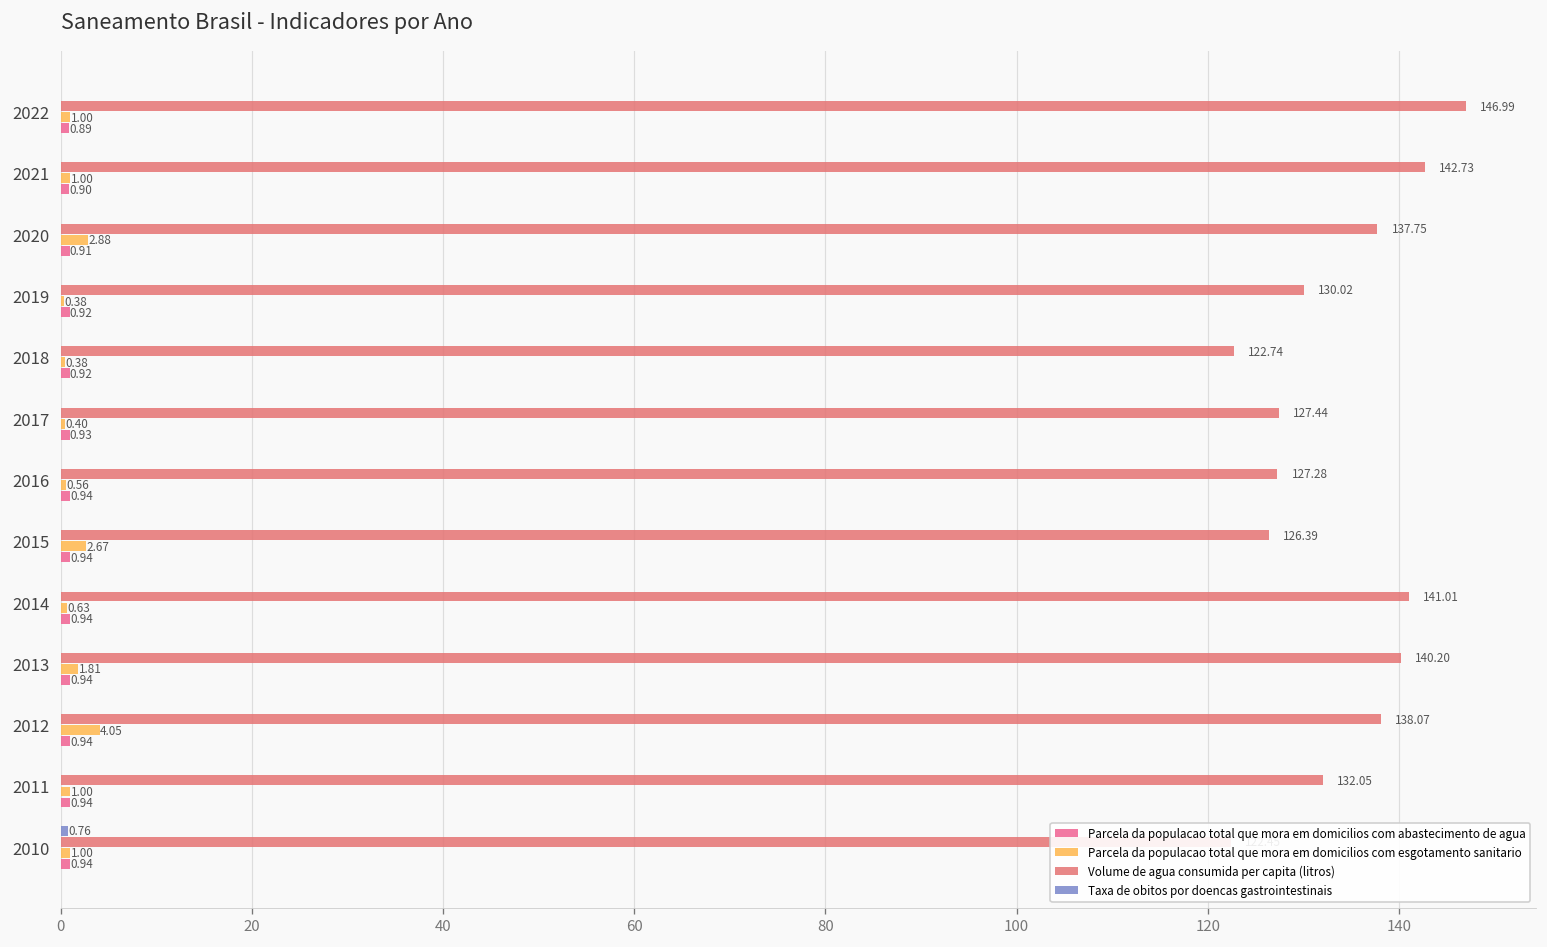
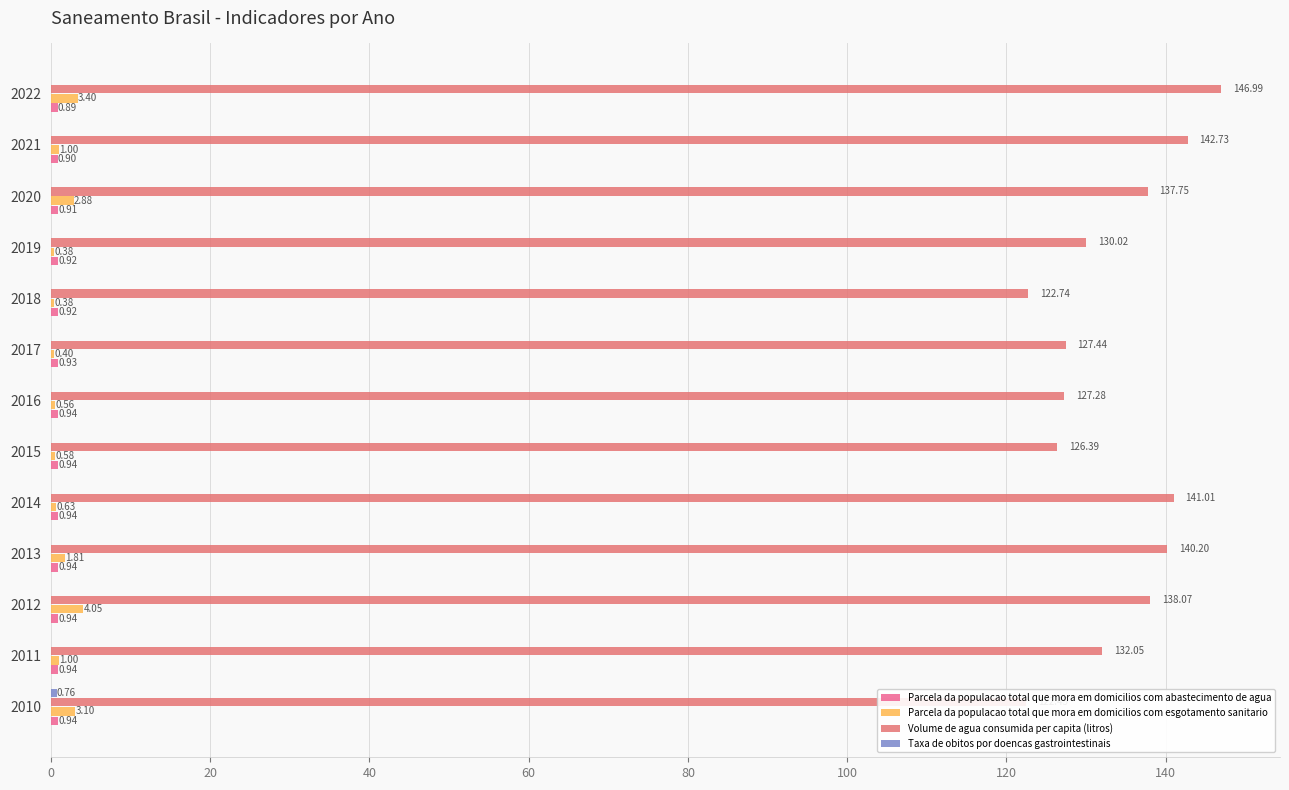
Parcela da populacao total que mora em domicilios com esgotamento sanitario, 2022: 1.00 -> 3.40
Parcela da populacao total que mora em domicilios com esgotamento sanitario, 2015: 2.67 -> 0.58
Parcela da populacao total que mora em domicilios com esgotamento sanitario, 2010: 1.00 -> 3.10
